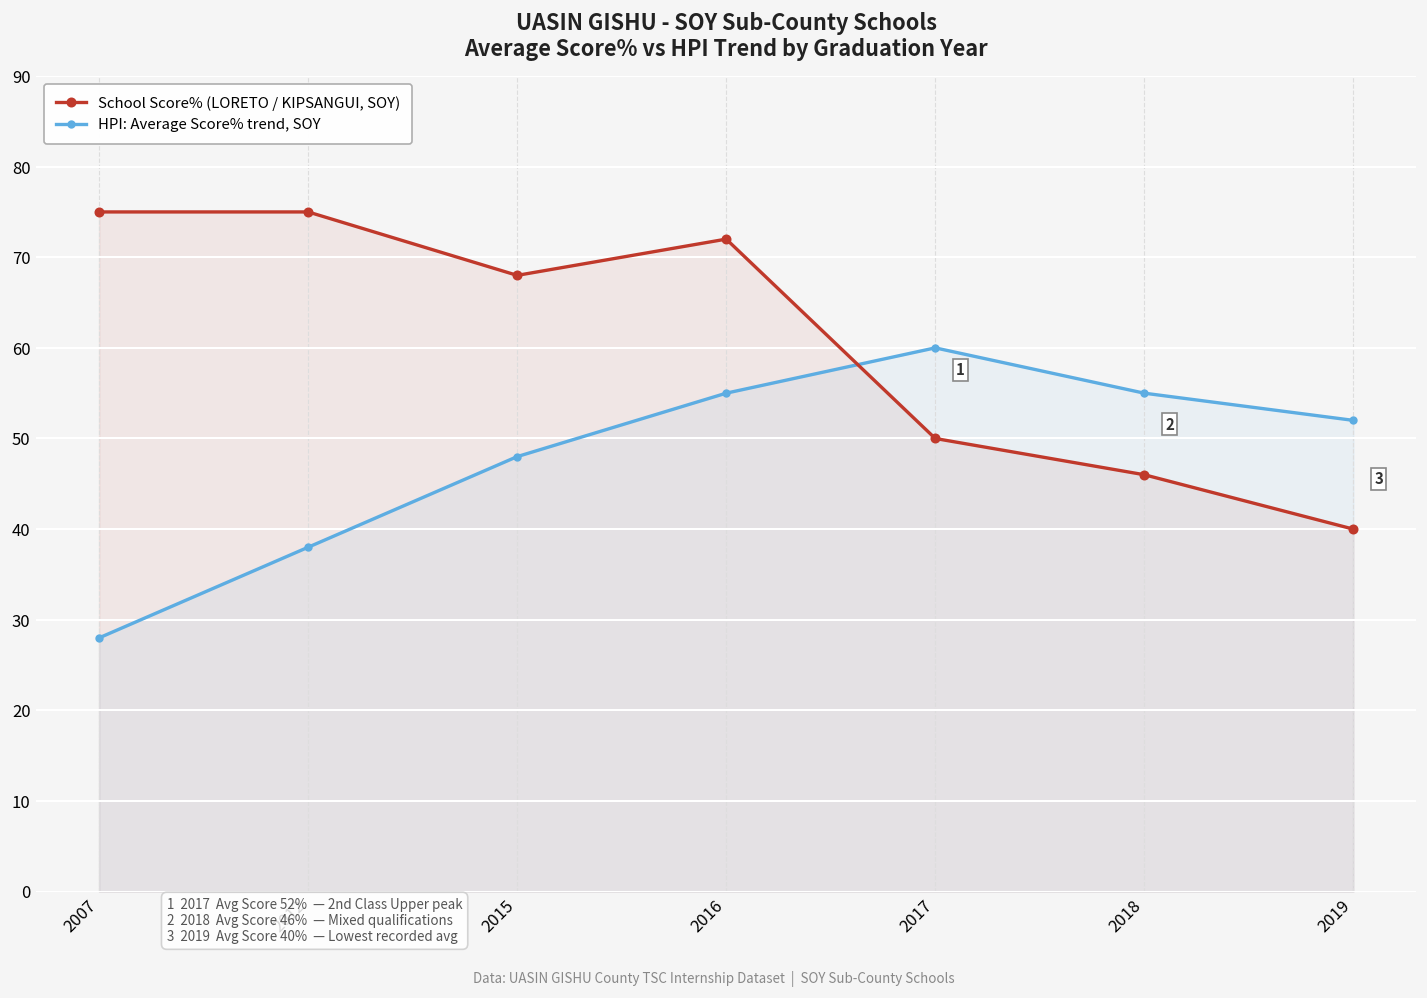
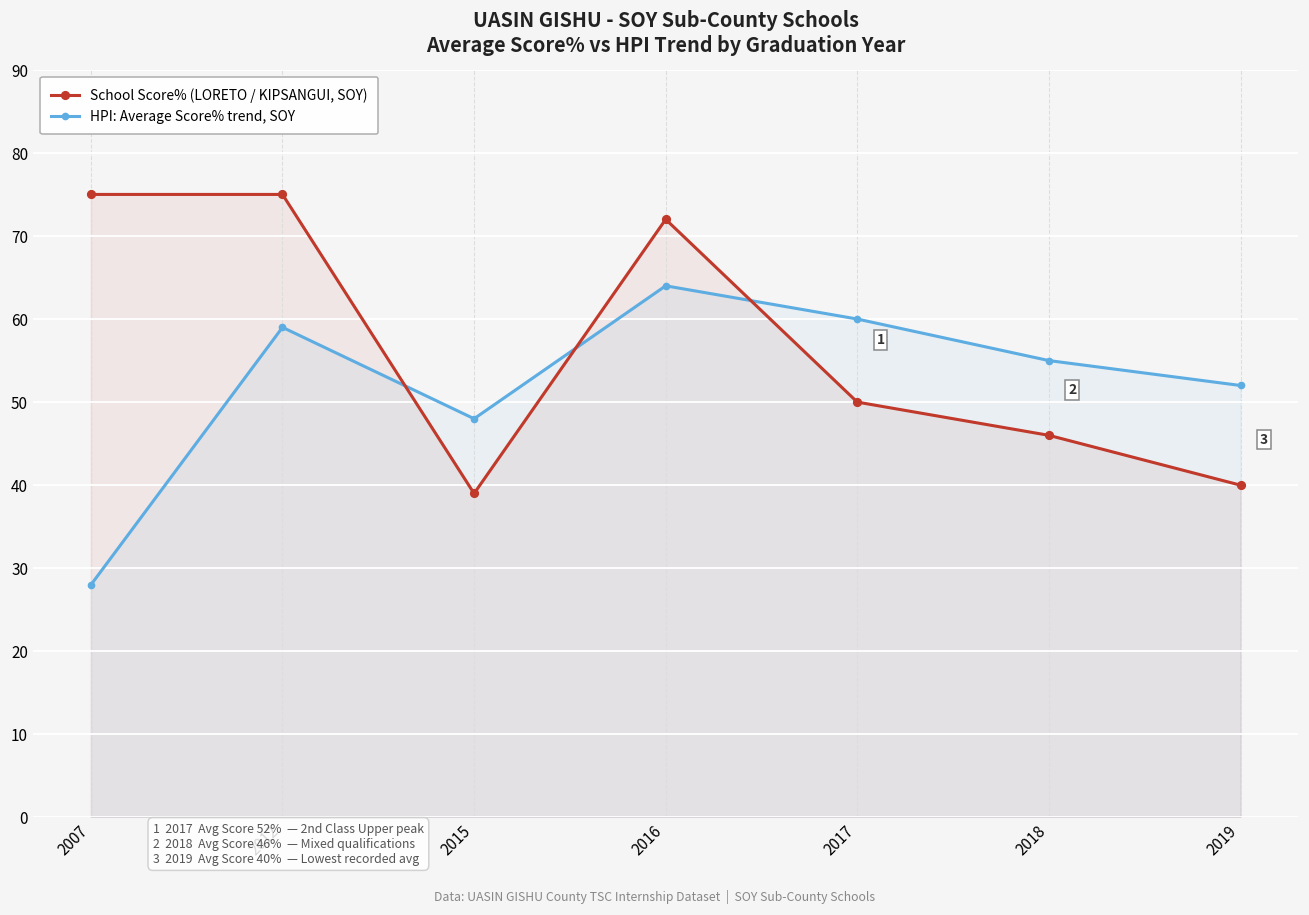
HPI: Average Score% trend, SOY, 2012: 38 -> 59
School Score% (LORETO / KIPSANGUI, SOY), 2015: 68 -> 39
HPI: Average Score% trend, SOY, 2016: 55 -> 64
